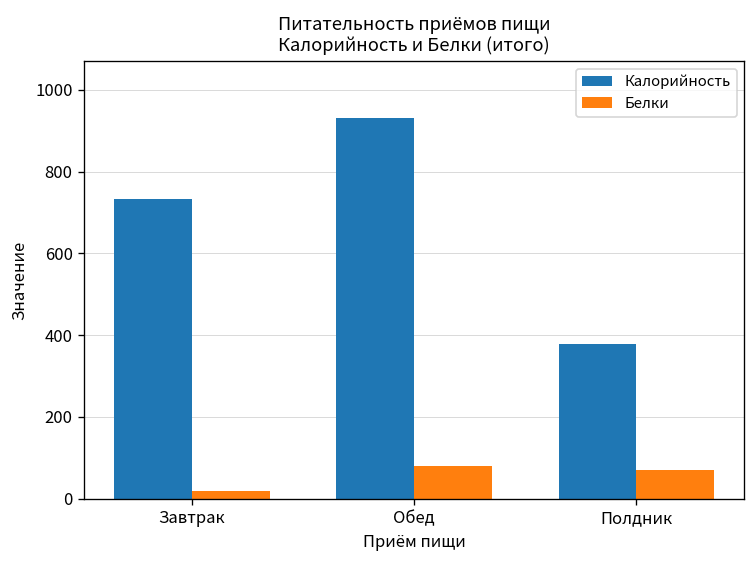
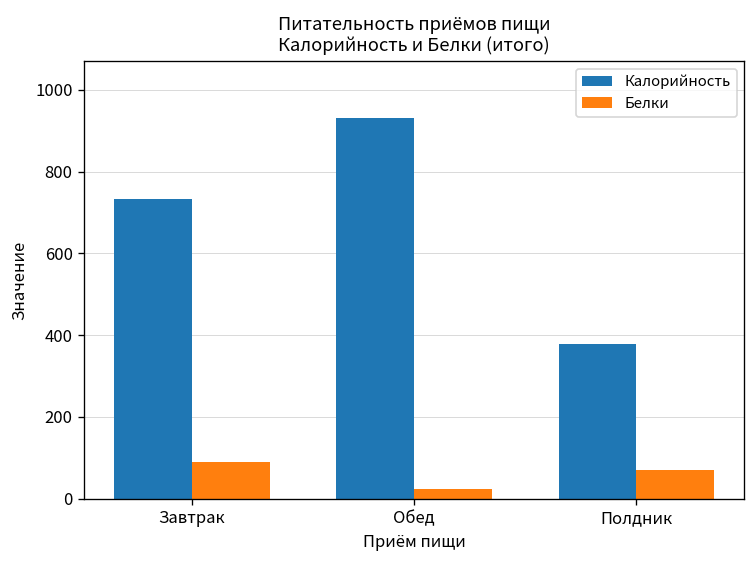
Белки, Завтрак: 20 -> 90
Белки, Обед: 80 -> 20
